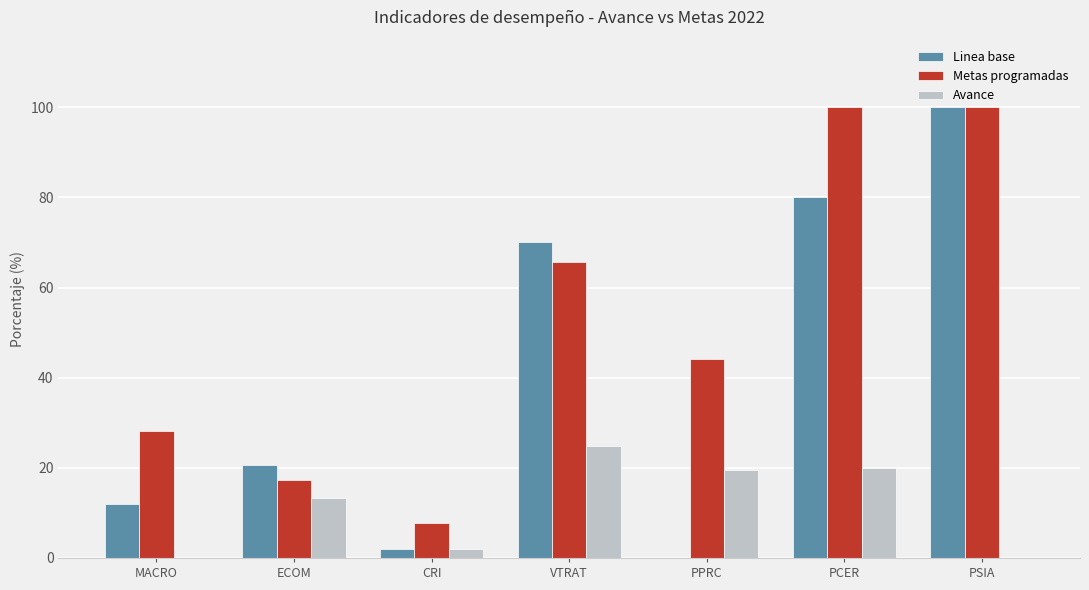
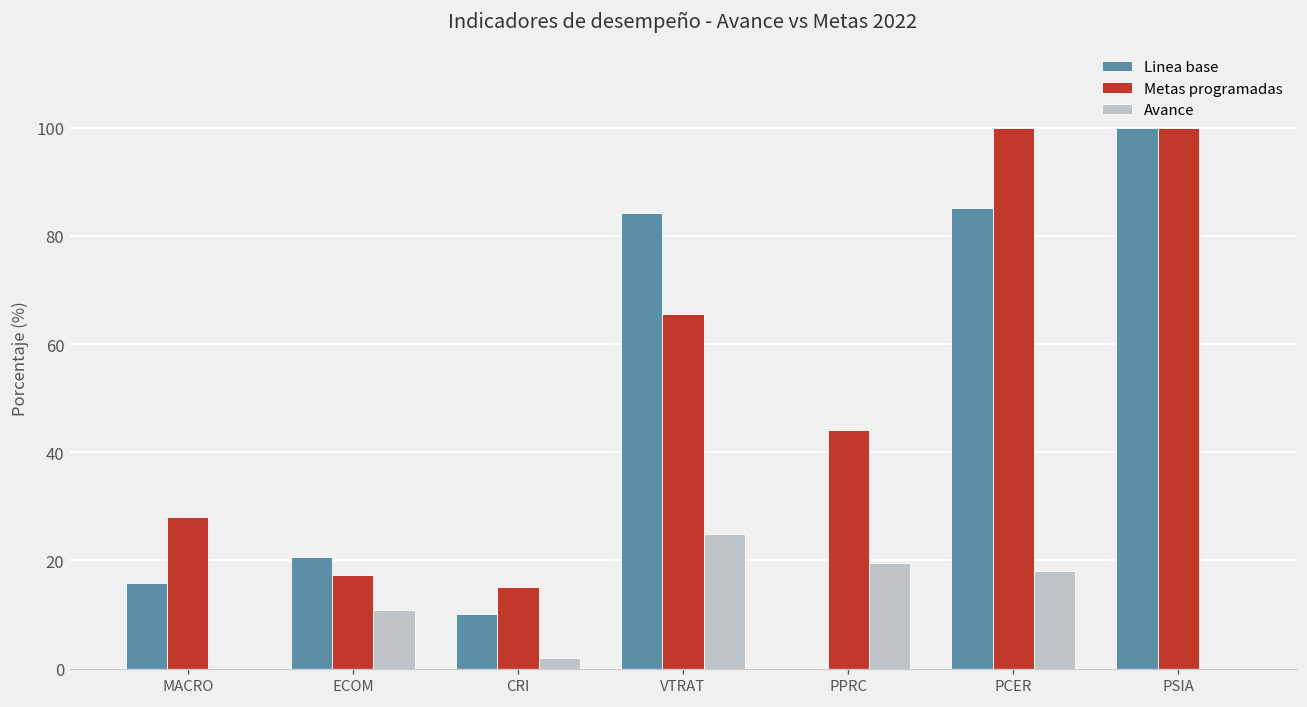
Linea base, MACRO: 12 -> 16
Avance, ECOM: 13 -> 11
Linea base, CRI: 2 -> 10
Metas programadas, CRI: 8 -> 15
Linea base, VTRAT: 70 -> 84
Linea base, PCER: 80 -> 85
Avance, PCER: 20 -> 18
